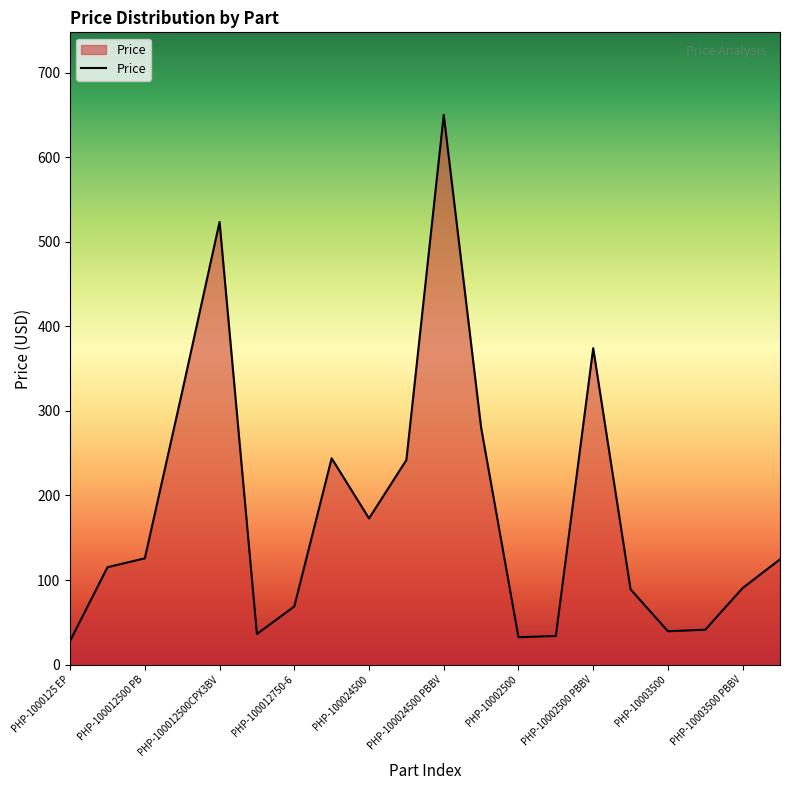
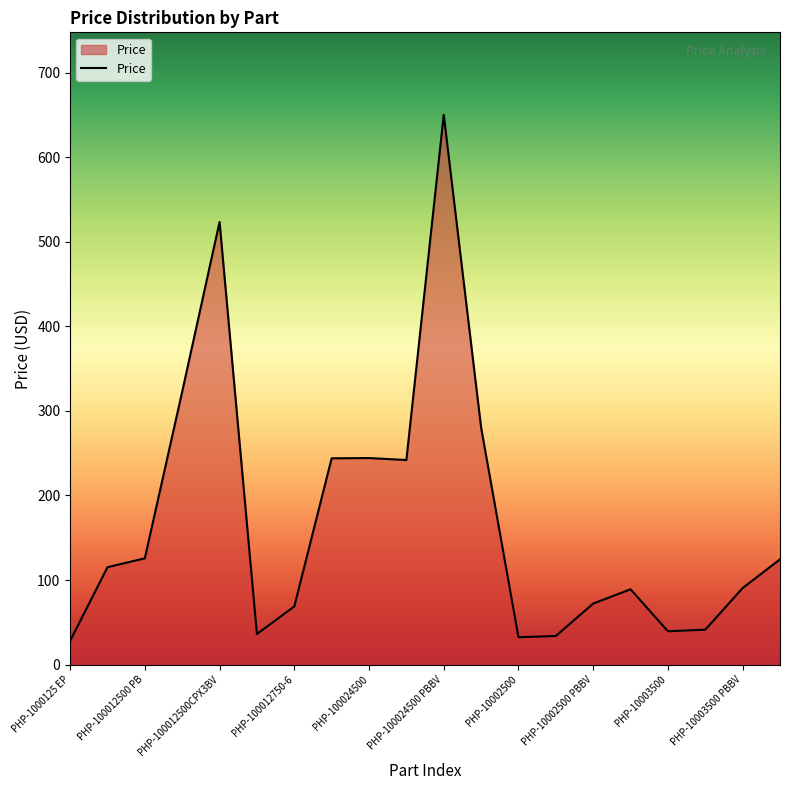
PHP-100024500: 170 -> 240
PHP-10002500 PBBV: 370 -> 70
